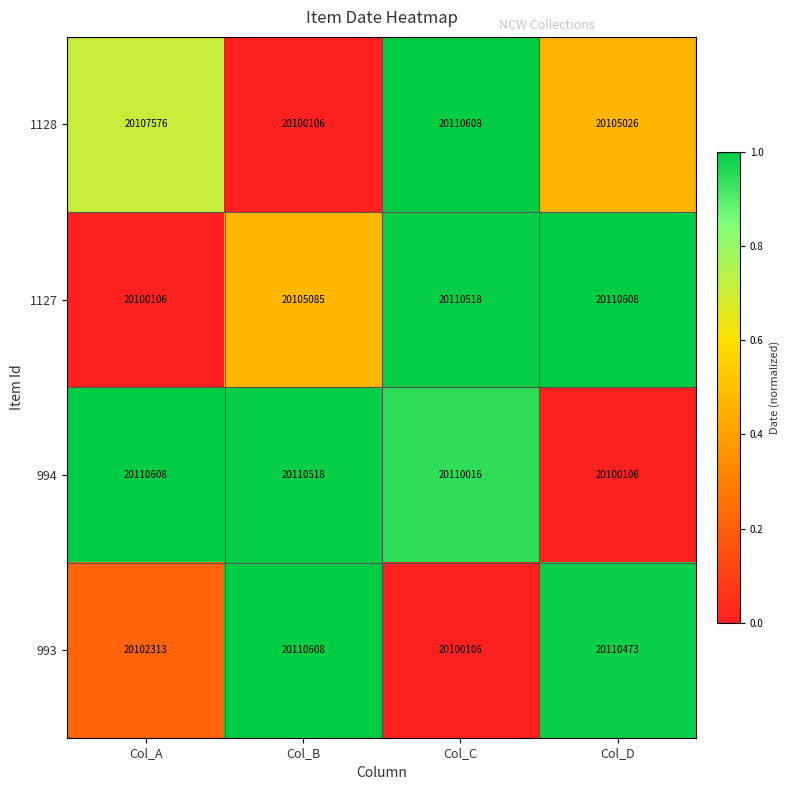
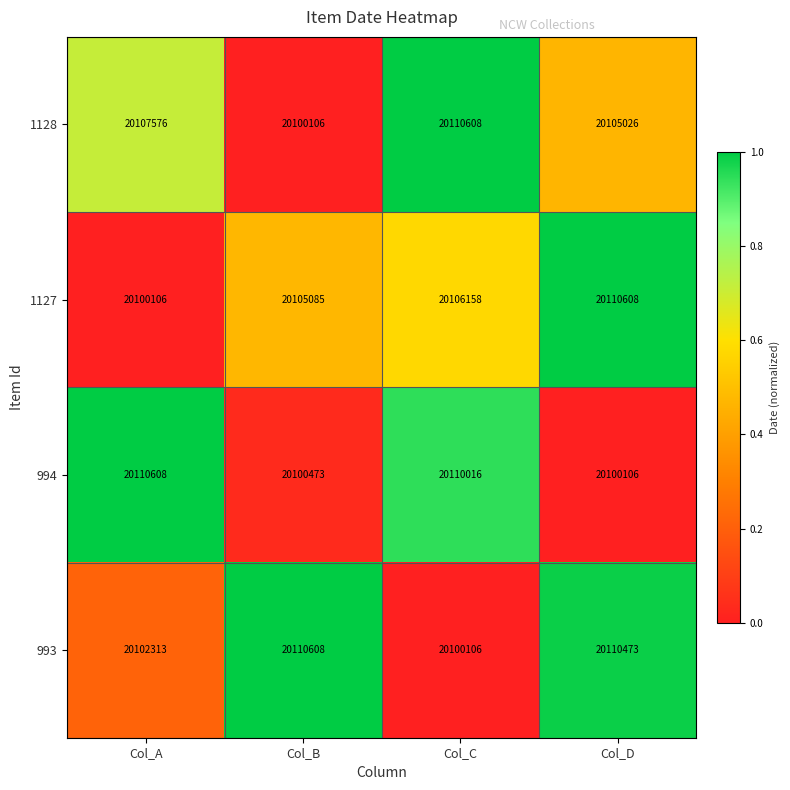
1127, Col_C: 20110518 -> 20106158
994, Col_B: 20110518 -> 20100473
